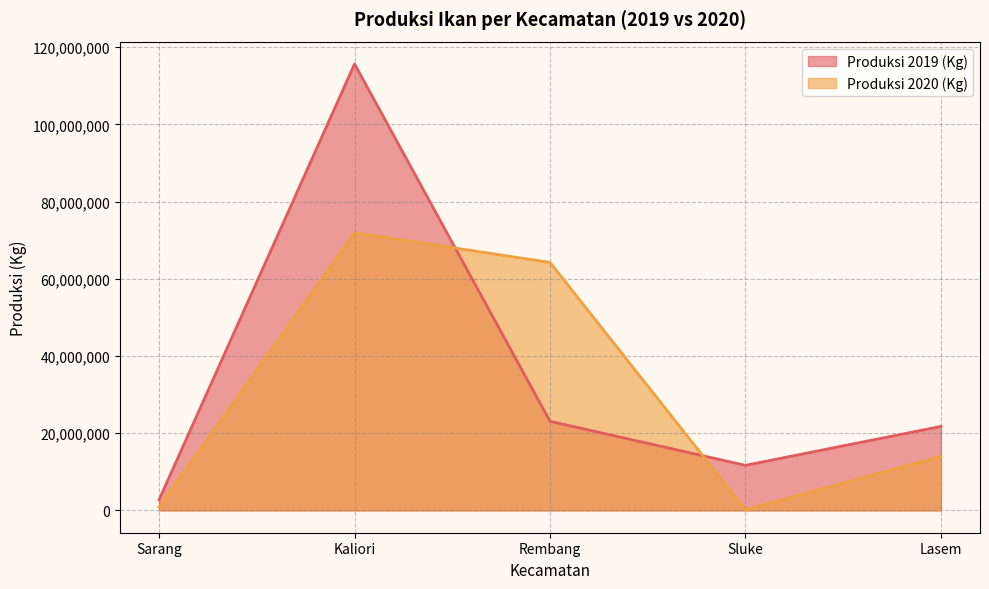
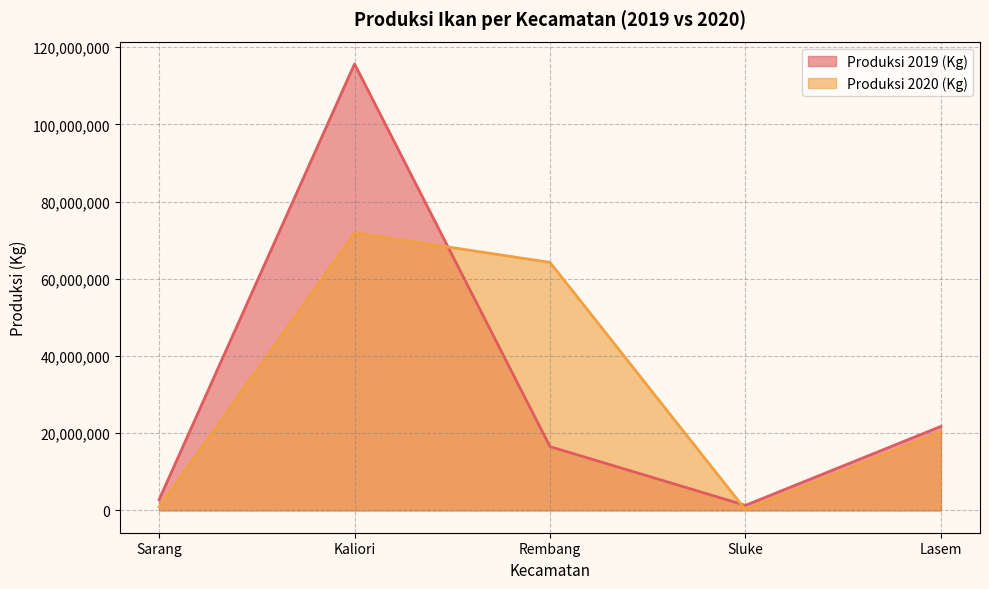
Produksi 2019 (Kg), Rembang: 23,000,000 -> 17,000,000
Produksi 2019 (Kg), Sluke: 12,000,000 -> 1,000,000
Produksi 2020 (Kg), Lasem: 14,000,000 -> 20,000,000
